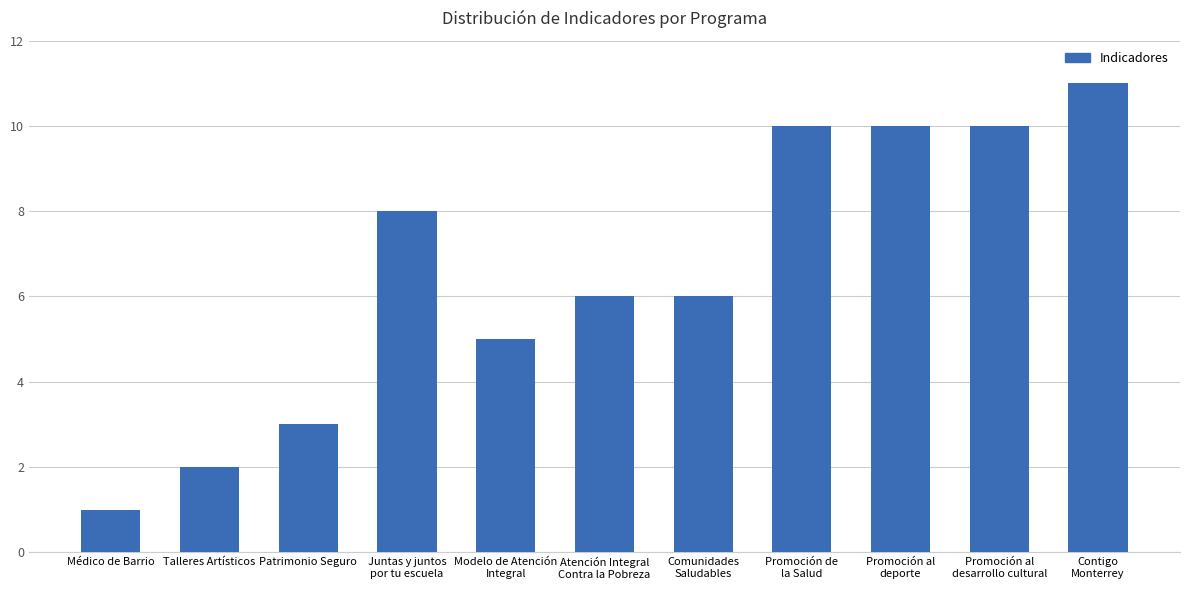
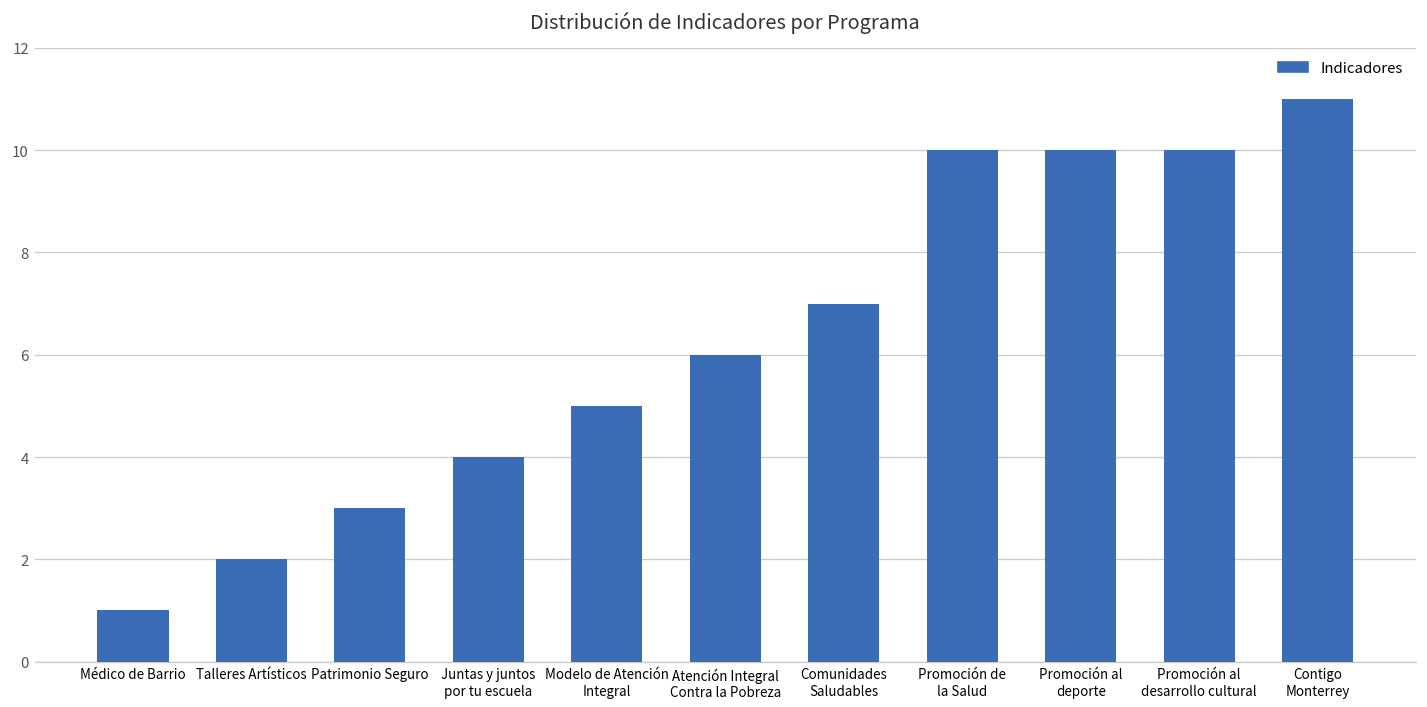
Juntas y juntos por tu escuela: 8 -> 4
Comunidades Saludables: 6 -> 7
